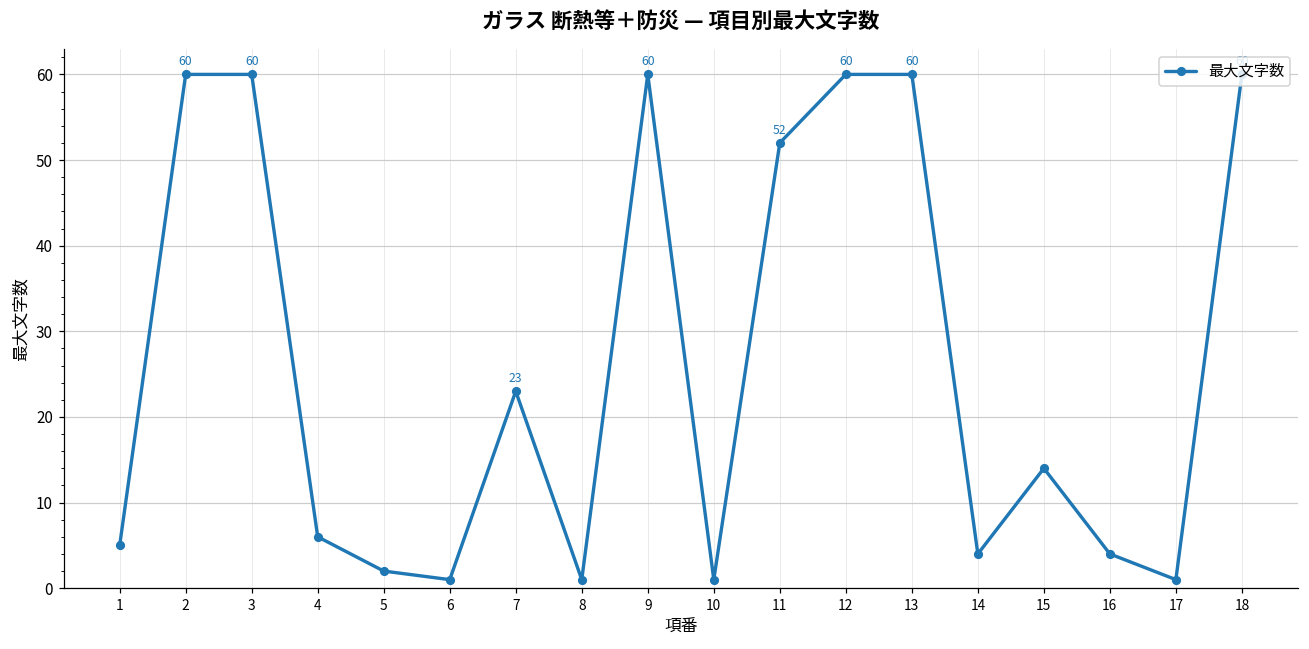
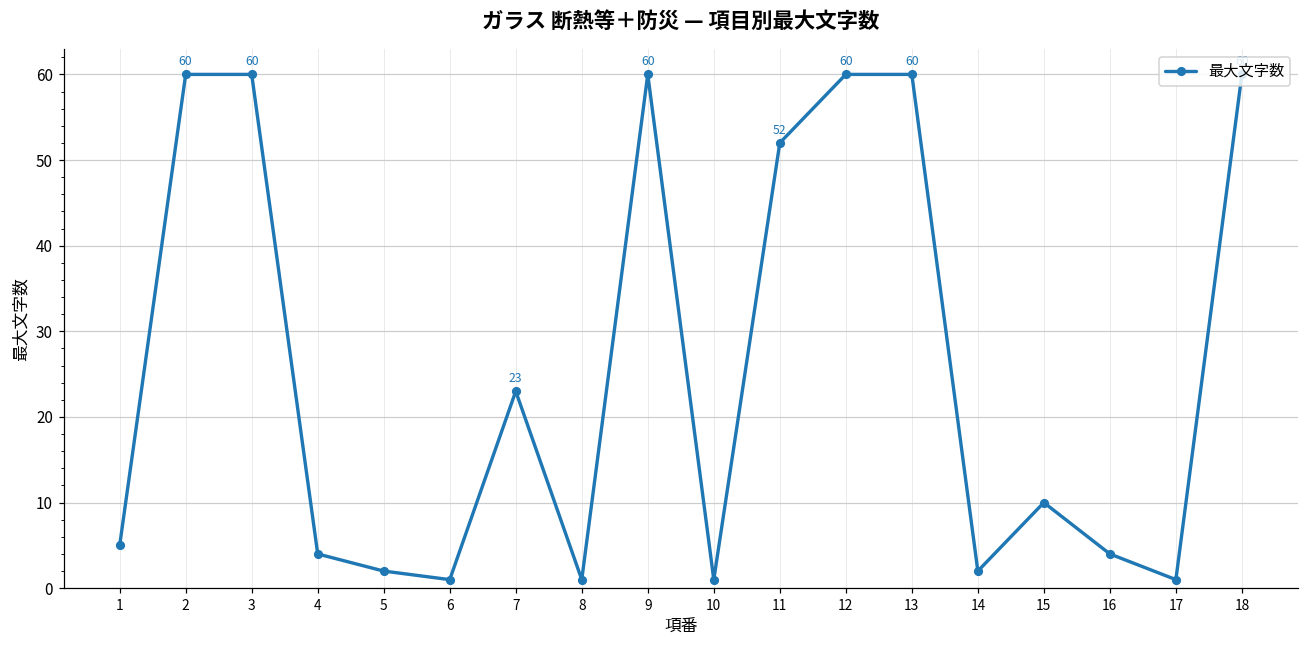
4: 6 -> 4
14: 4 -> 2
15: 14 -> 10
